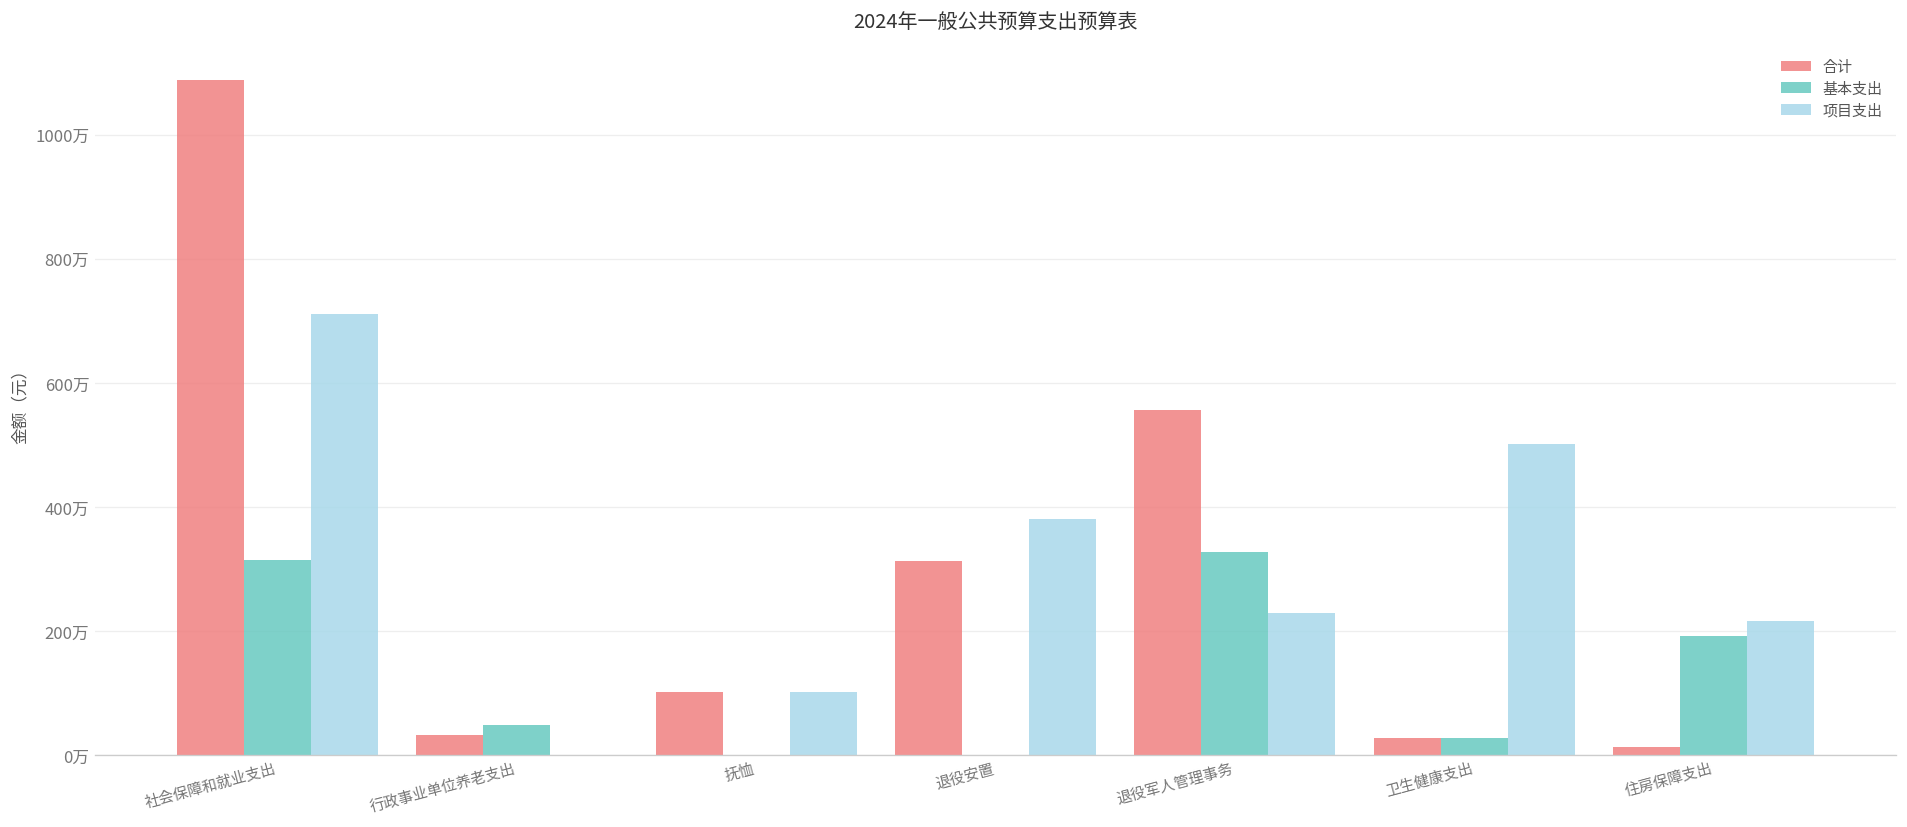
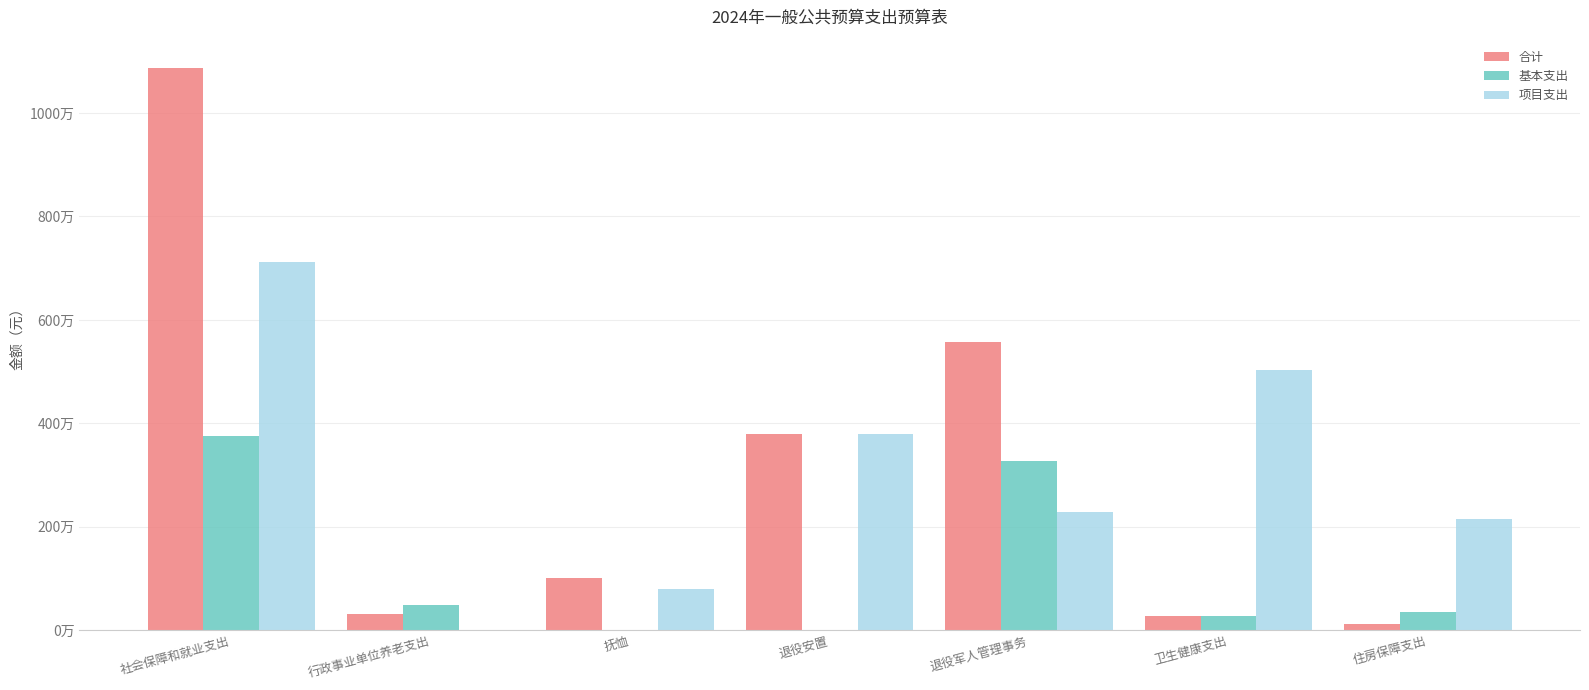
基本支出, 社会保障和就业支出: 310万 -> 380万
项目支出, 抚恤: 100万 -> 80万
合计, 退役安置: 310万 -> 380万
基本支出, 住房保障支出: 190万 -> 40万
